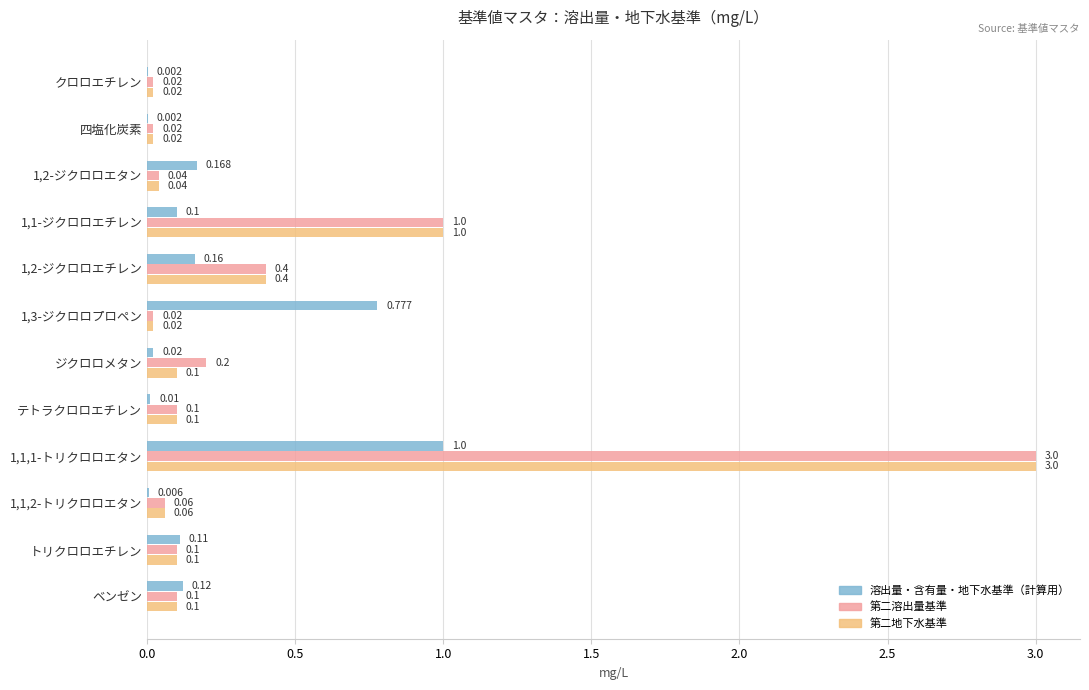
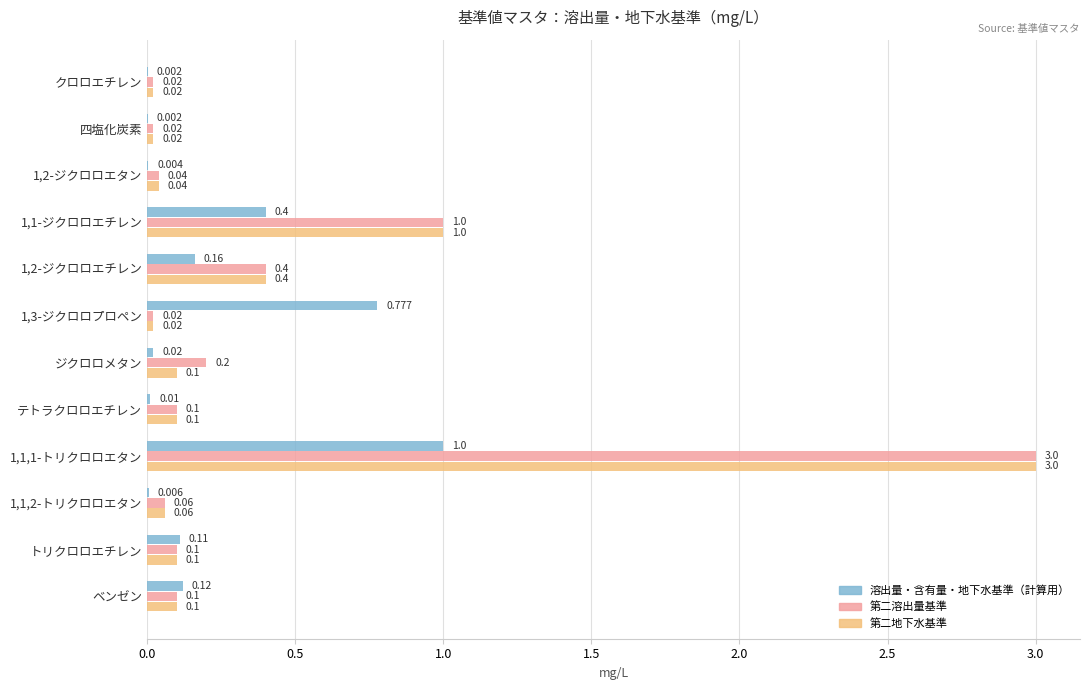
溶出量・含有量・地下水基準（計算用）, 1,2-ジクロロエタン: 0.168 -> 0.004
溶出量・含有量・地下水基準（計算用）, 1,1-ジクロロエチレン: 0.1 -> 0.4
